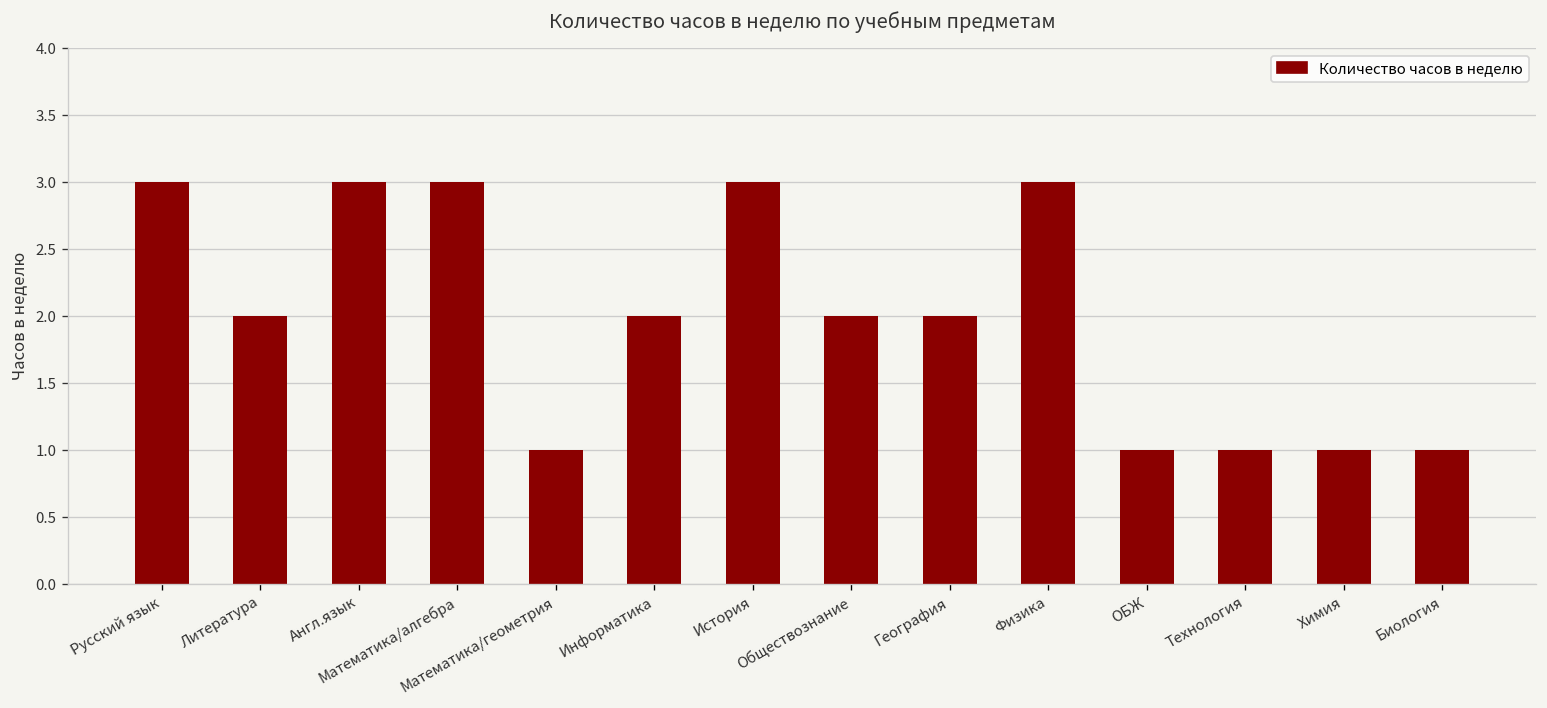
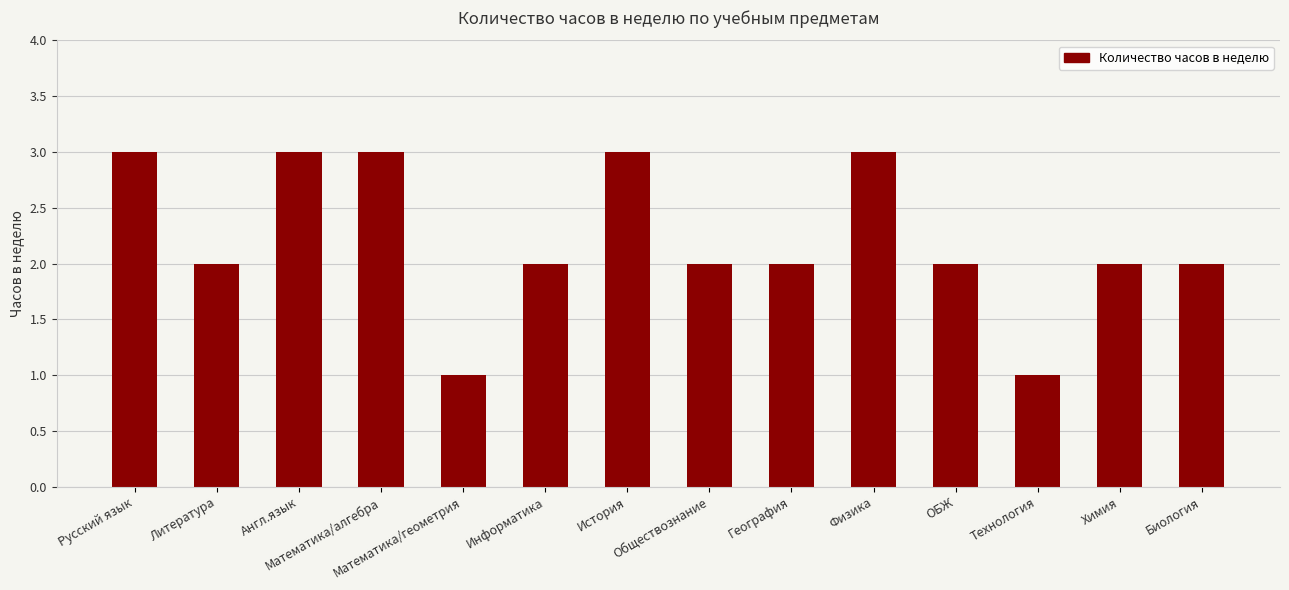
ОБЖ: 1 -> 2
Химия: 1 -> 2
Биология: 1 -> 2
